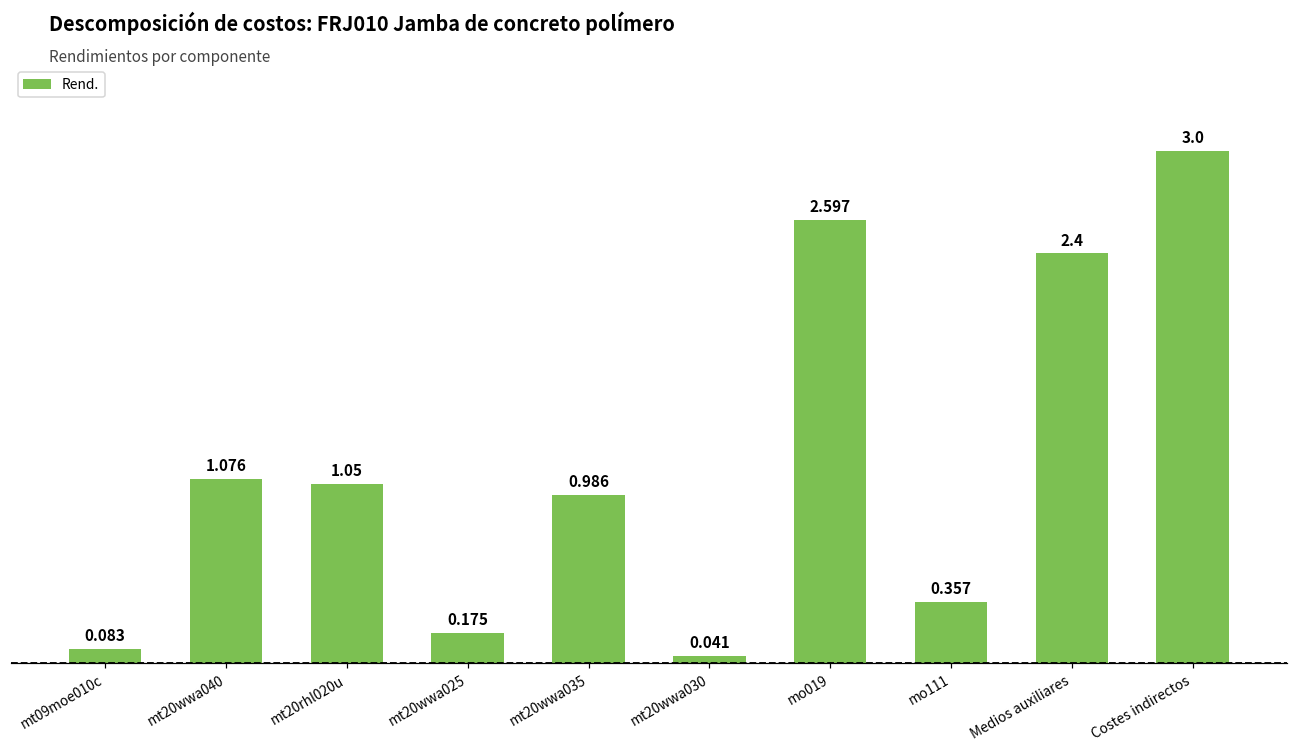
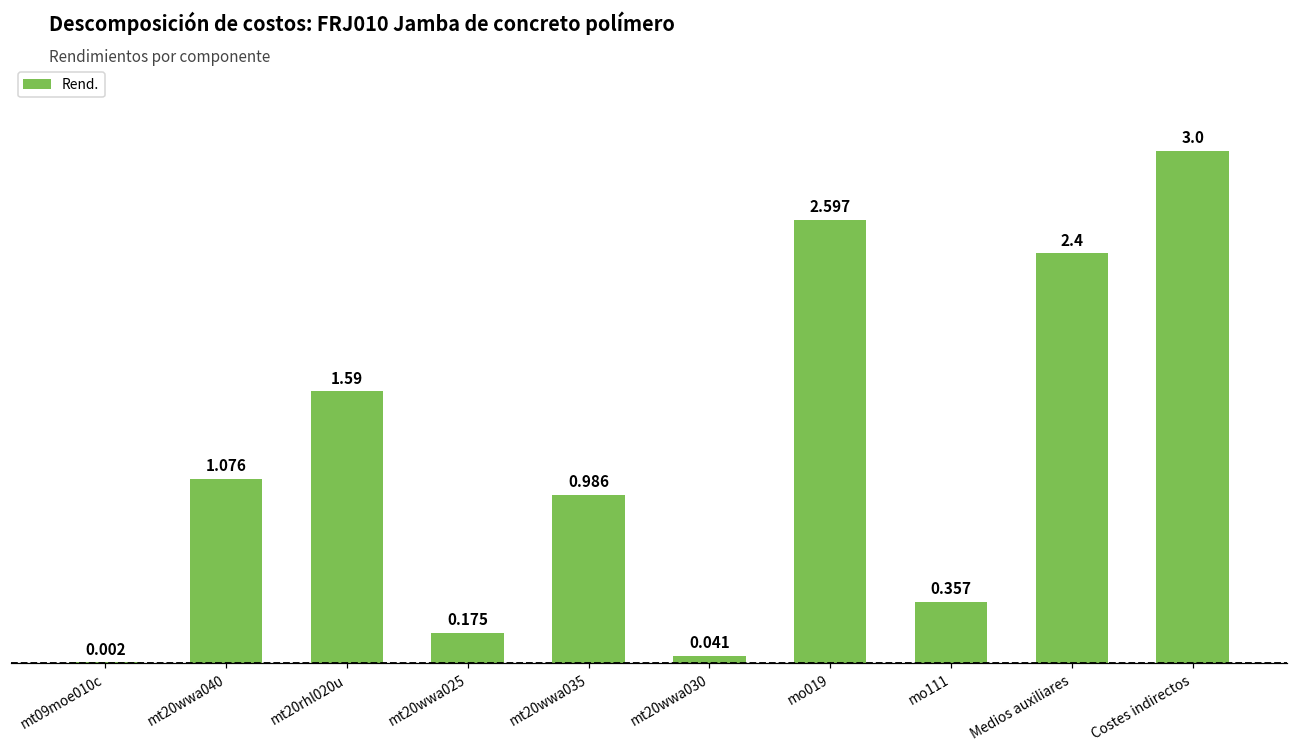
mt09moe010c: 0.083 -> 0.002
mt20rhl020u: 1.05 -> 1.59
